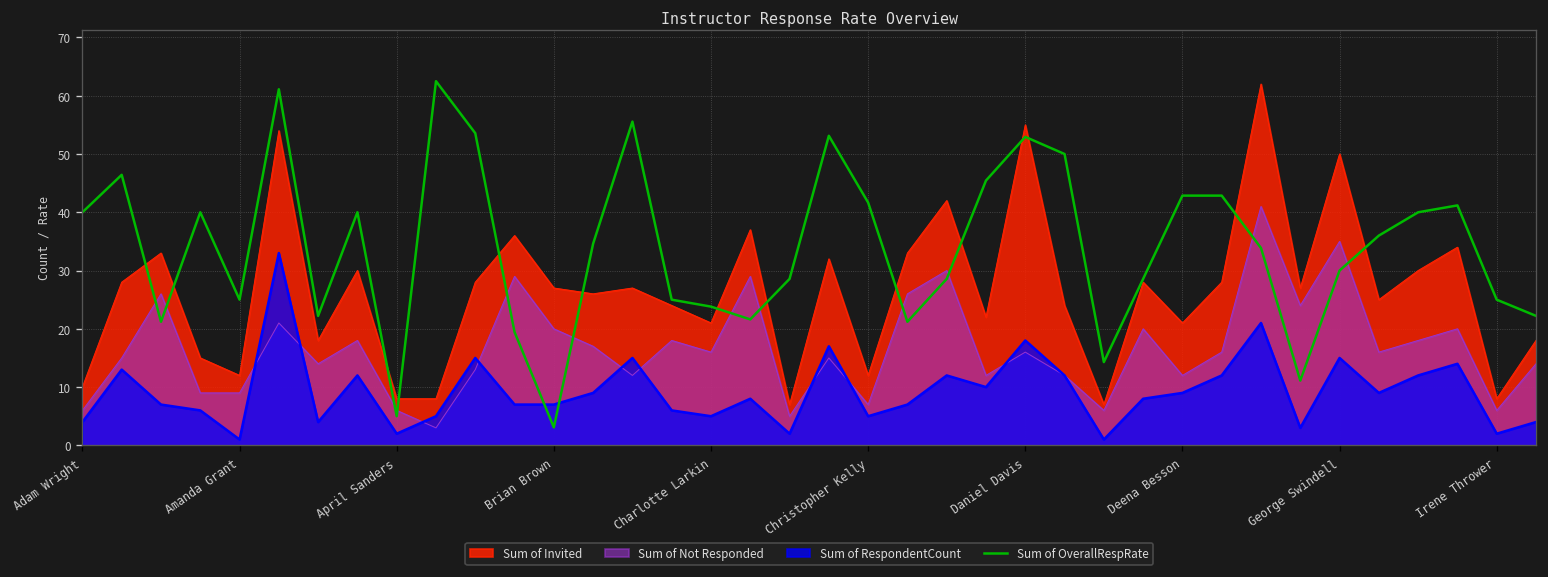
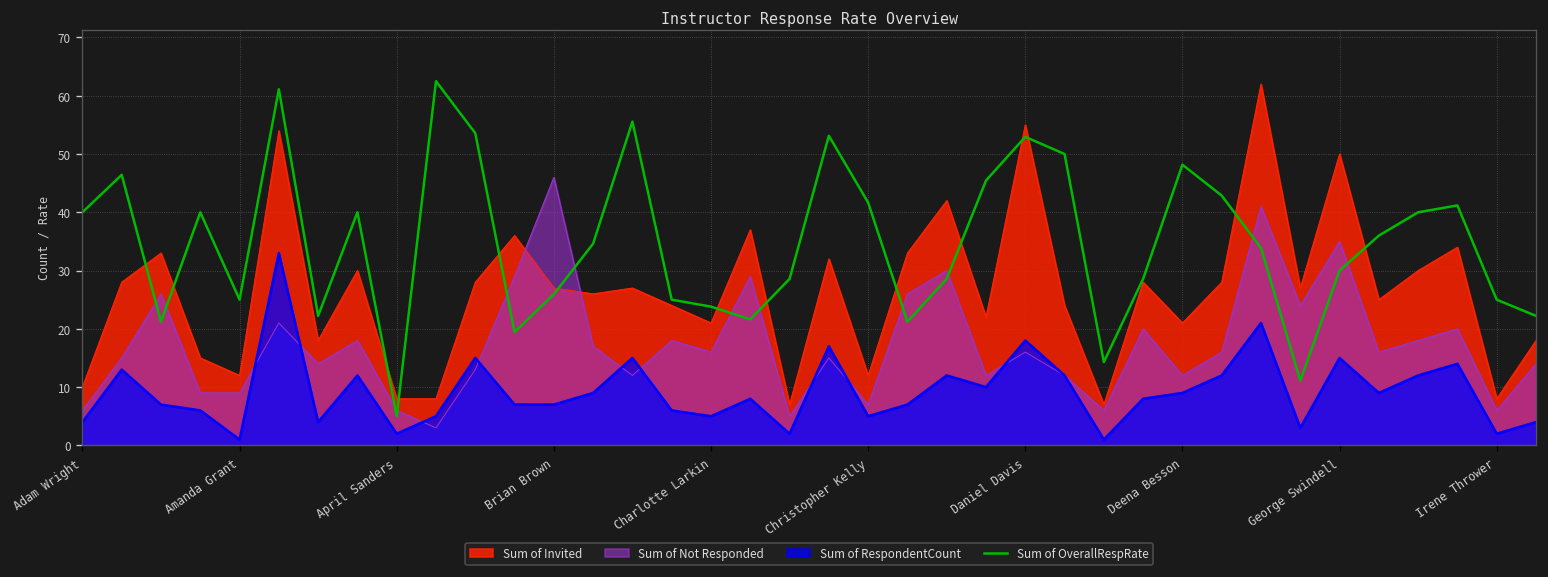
Sum of Not Responded, Brian Brown: 20 -> 46
Sum of OverallRespRate, Brian Brown: 3 -> 26
Sum of OverallRespRate, Deena Besson: 43 -> 48
